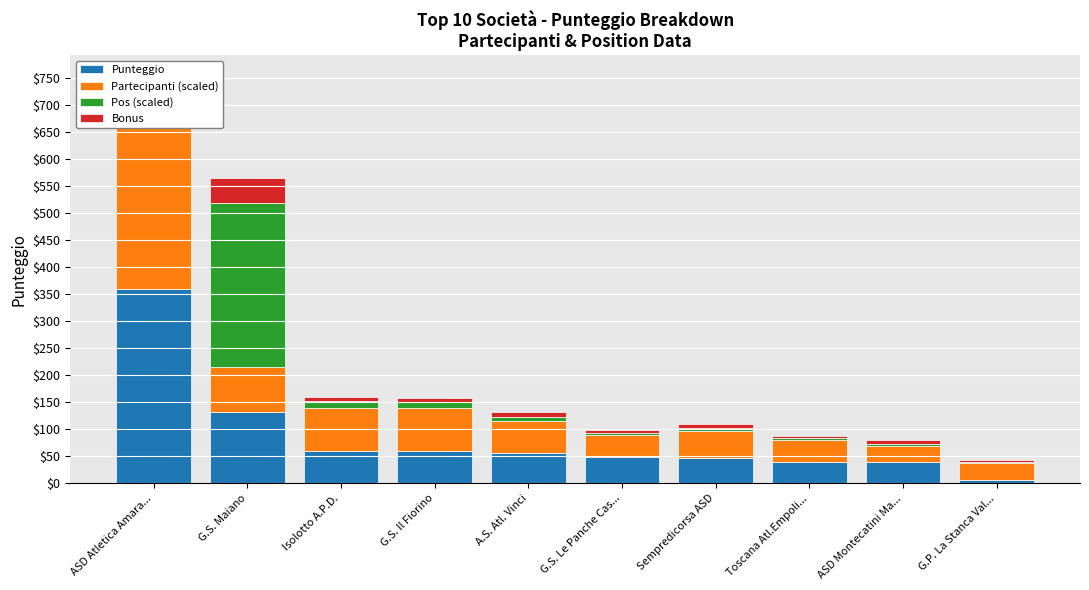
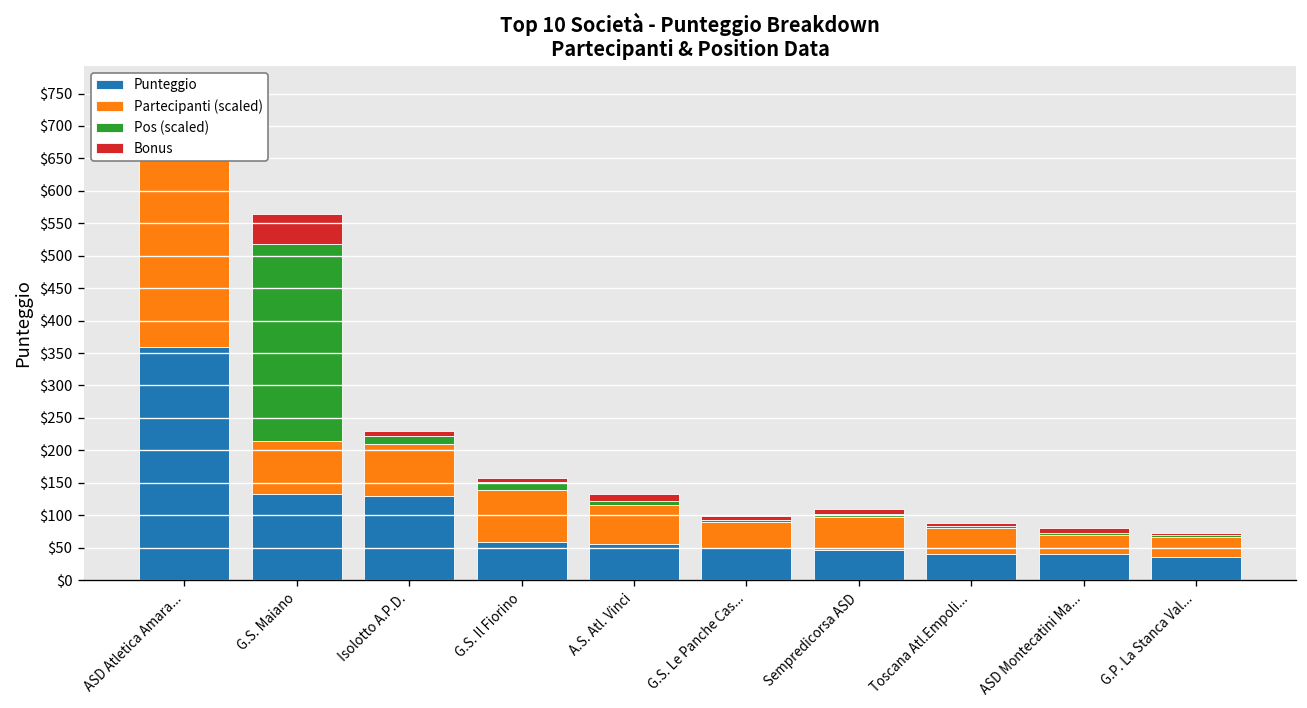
Punteggio, Isolotto A.P.D.: $60 -> $130
Punteggio, G.P. La Stanca Val...: $10 -> $40
